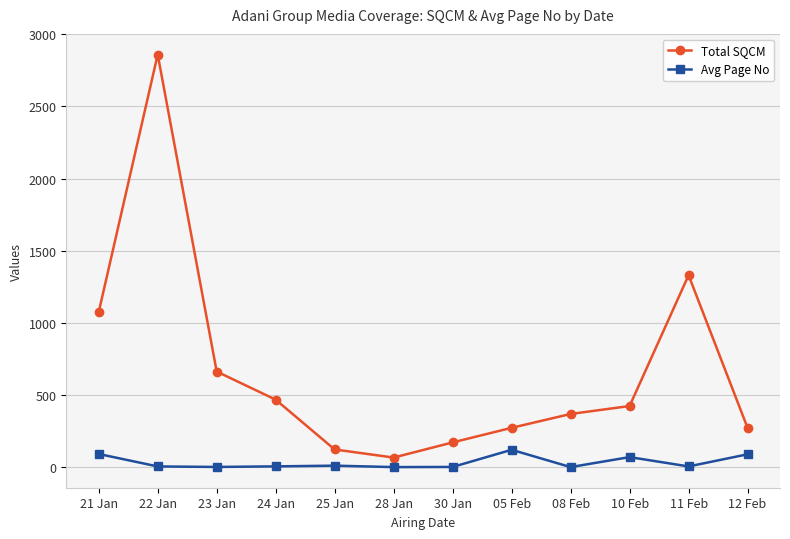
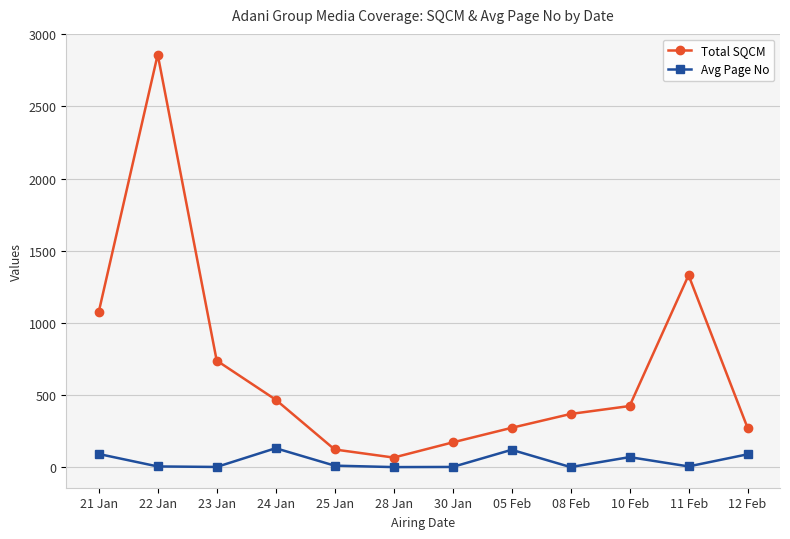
Total SQCM, 23 Jan: 660 -> 740
Avg Page No, 24 Jan: 10 -> 130
